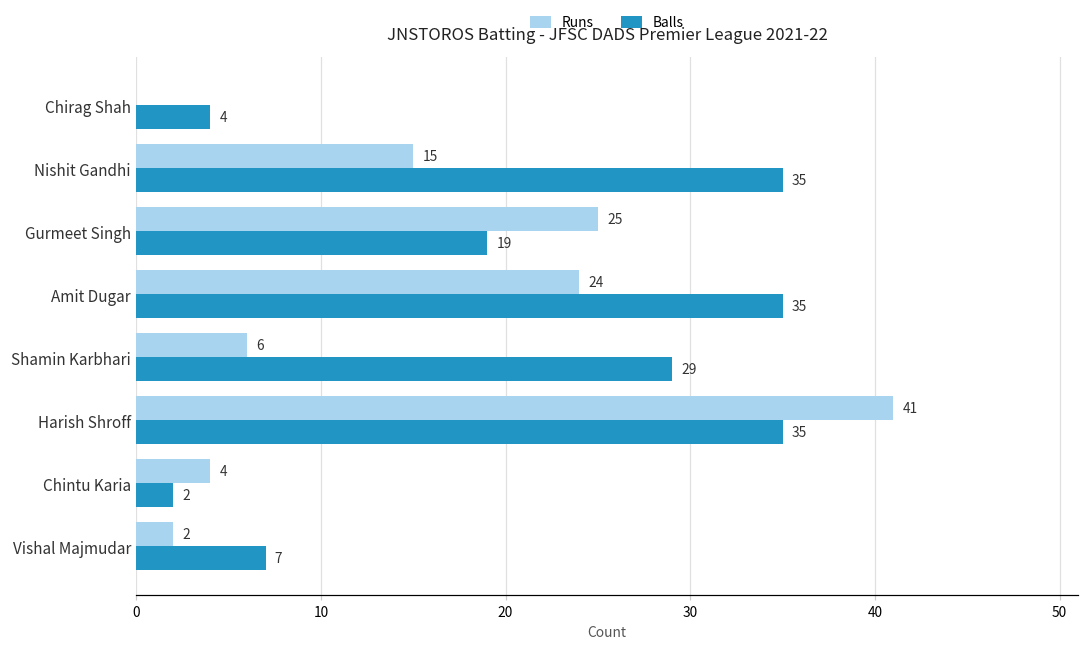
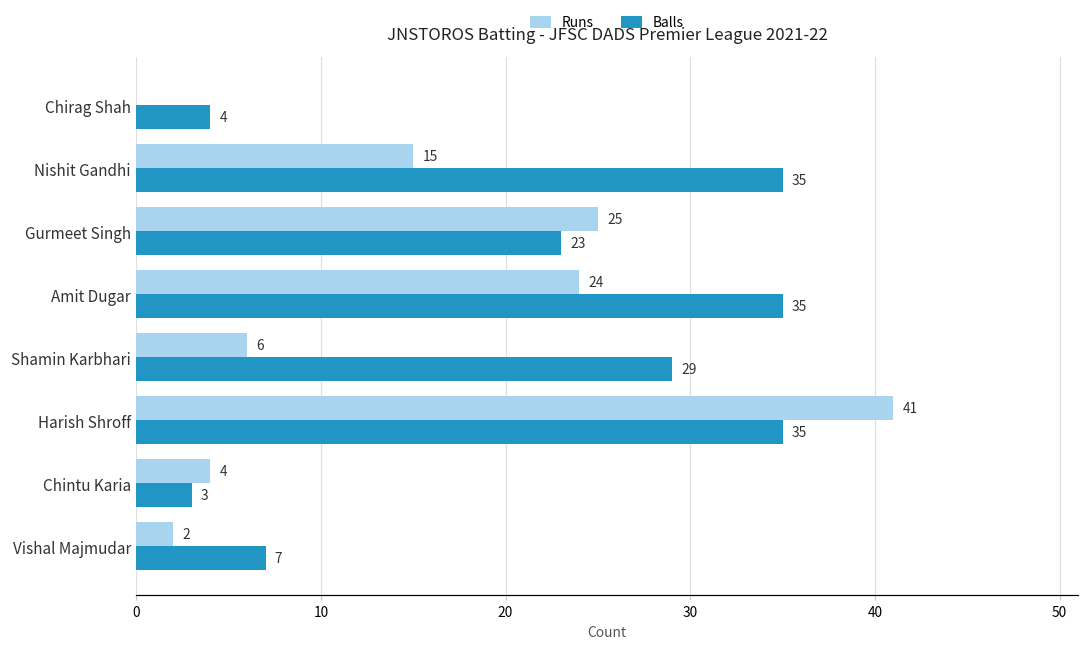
Balls, Gurmeet Singh: 19 -> 23
Balls, Chintu Karia: 2 -> 3
